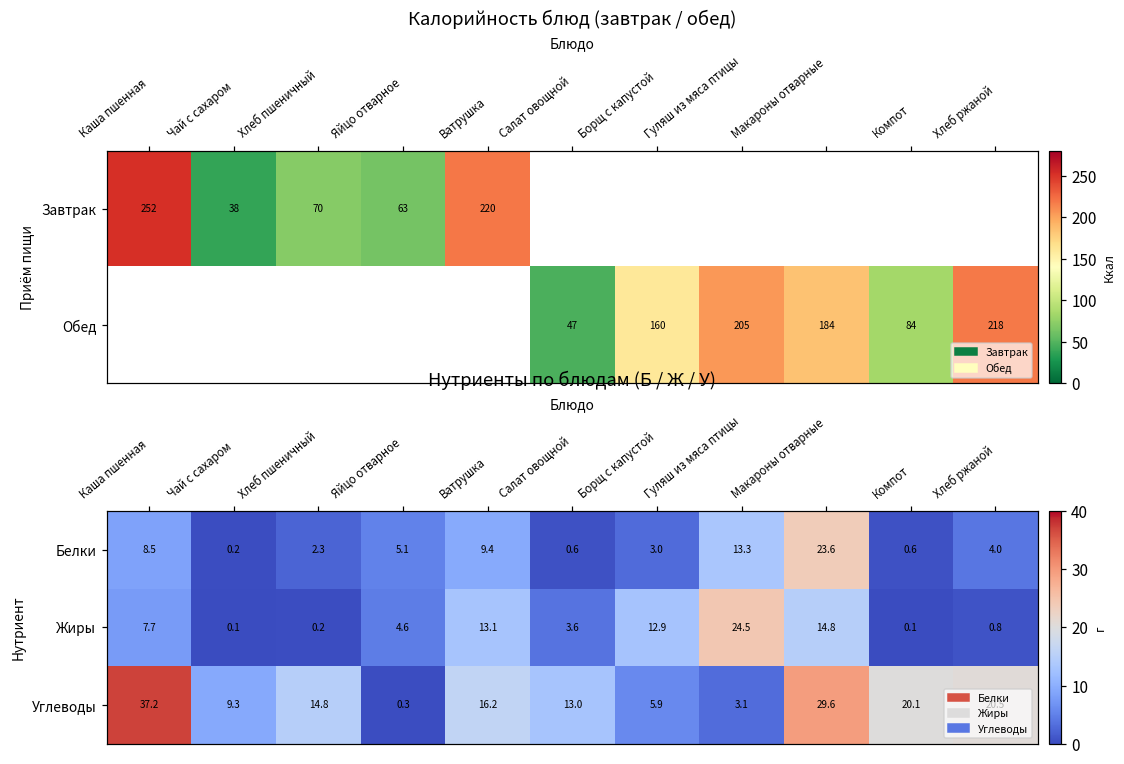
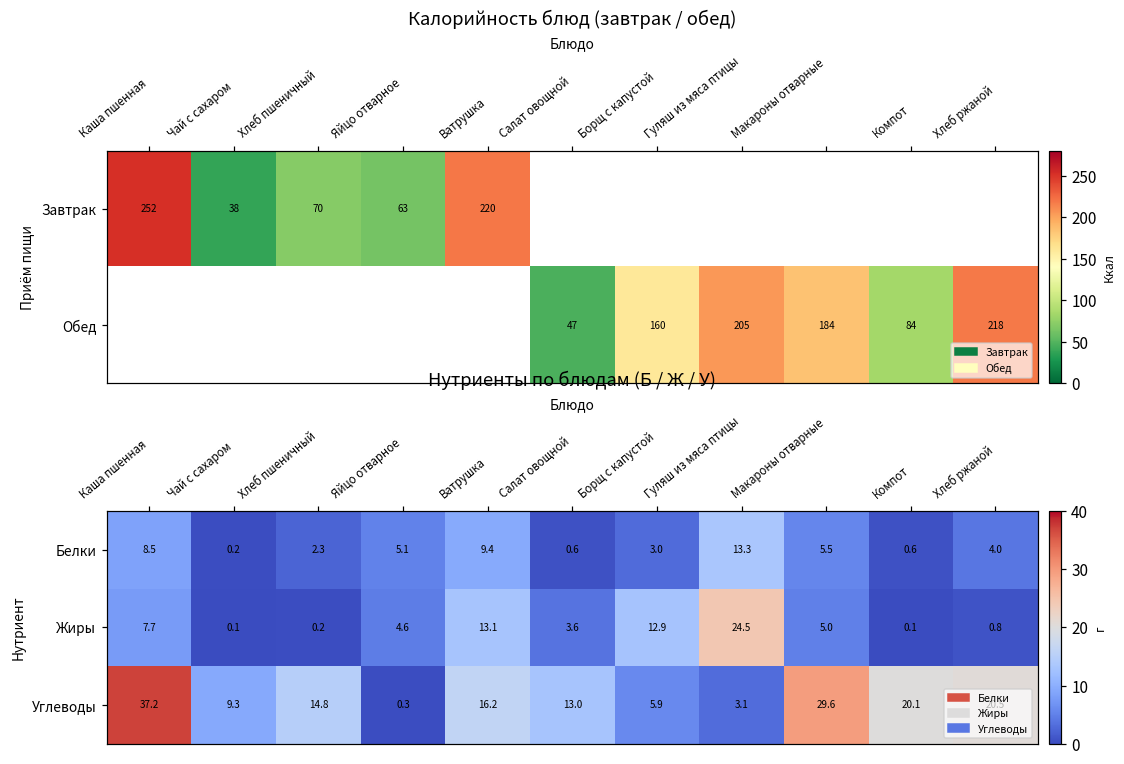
Нутриенты по блюдам (Б / Ж / У), Белки, Макароны отварные: 23.6 -> 5.5
Нутриенты по блюдам (Б / Ж / У), Жиры, Макароны отварные: 14.8 -> 5.0
